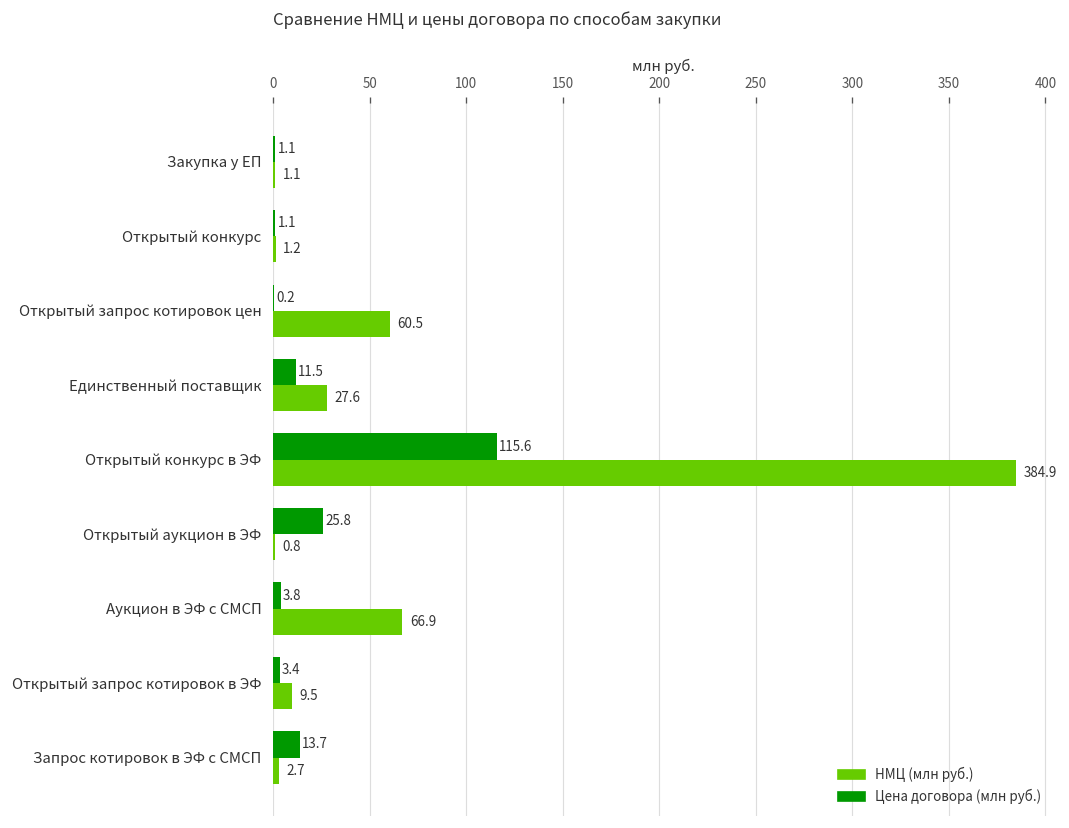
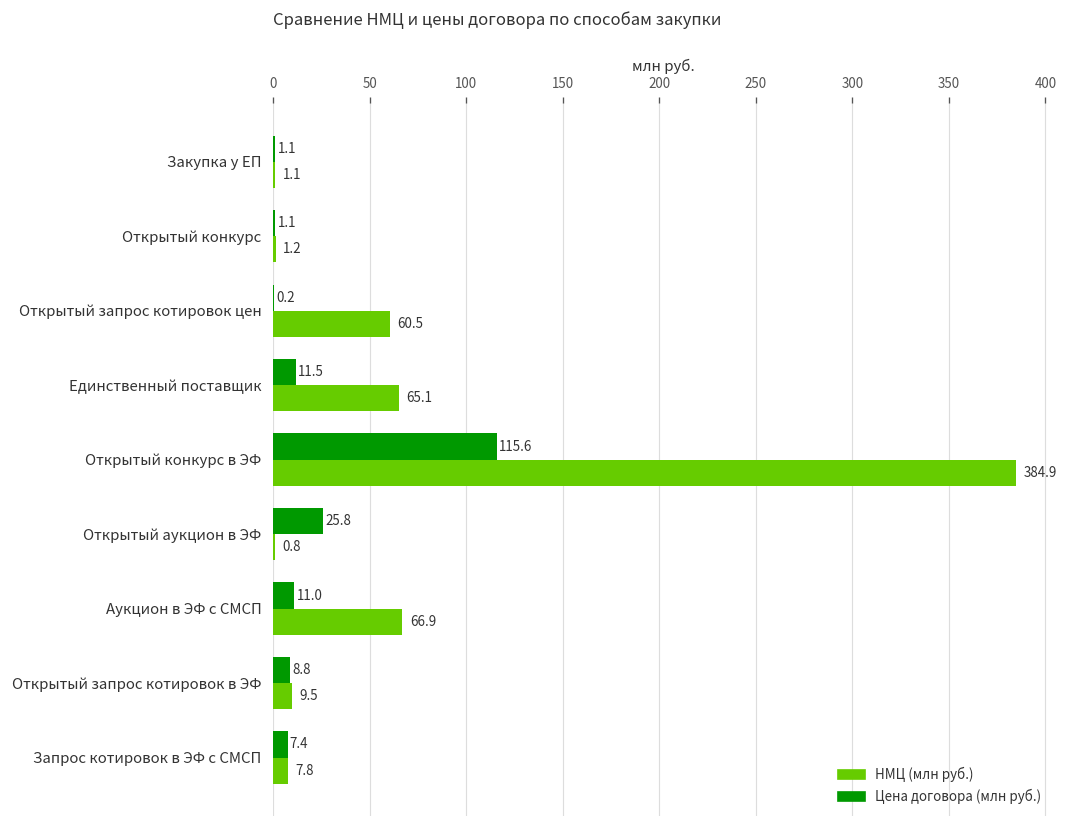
НМЦ (млн руб.), Единственный поставщик: 27.6 -> 65.1
Цена договора (млн руб.), Аукцион в ЭФ с СМСП: 3.8 -> 11.0
Цена договора (млн руб.), Открытый запрос котировок в ЭФ: 3.4 -> 8.8
Цена договора (млн руб.), Запрос котировок в ЭФ с СМСП: 13.7 -> 7.4
НМЦ (млн руб.), Запрос котировок в ЭФ с СМСП: 2.7 -> 7.8
